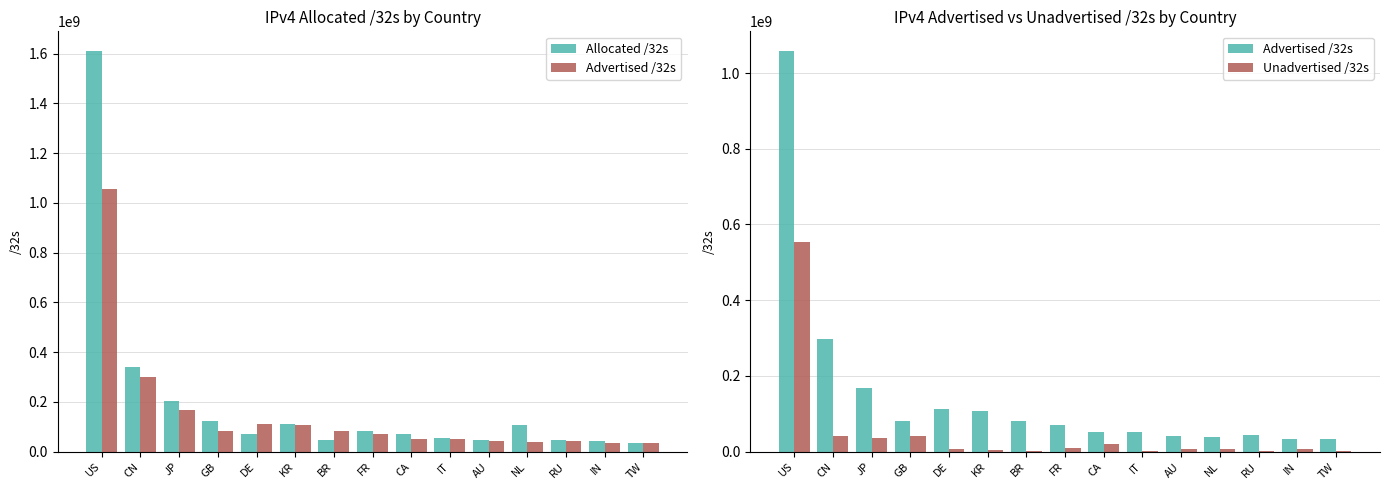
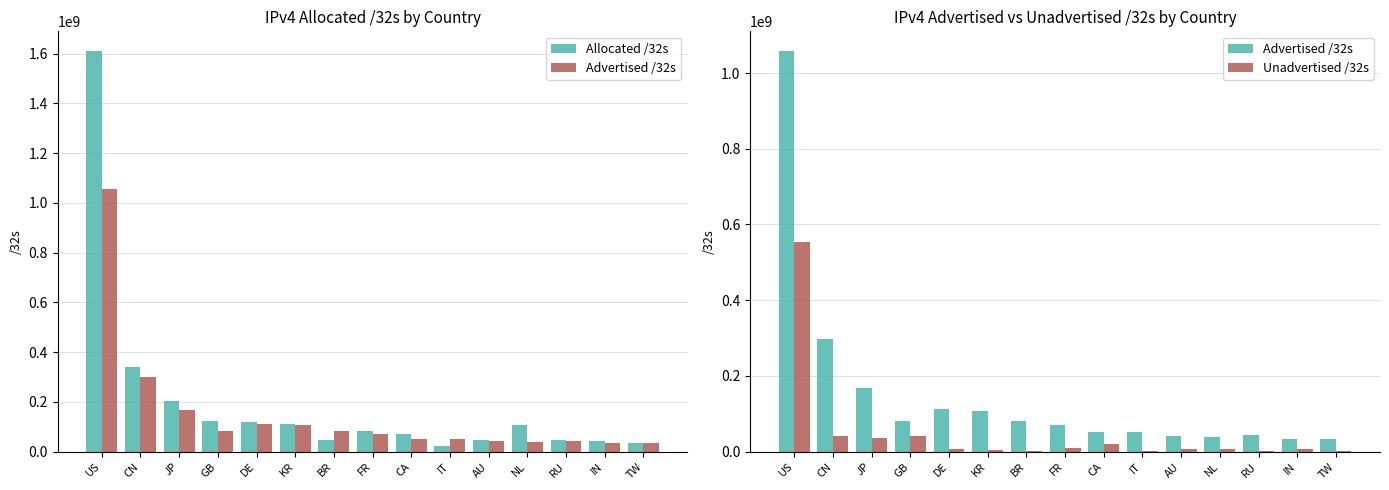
IPv4 Allocated /32s by Country, Allocated /32s, DE: 70000000 -> 120000000
IPv4 Allocated /32s by Country, Allocated /32s, IT: 50000000 -> 20000000
